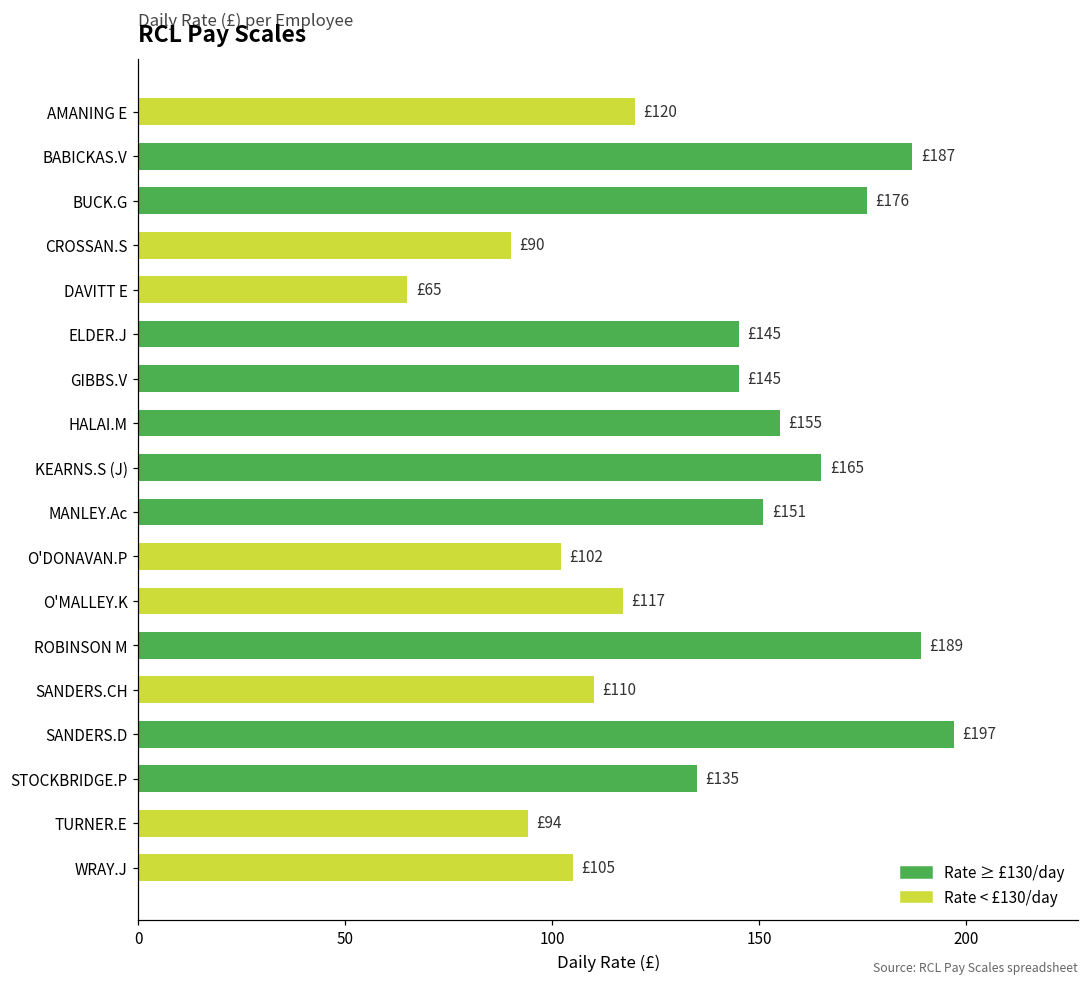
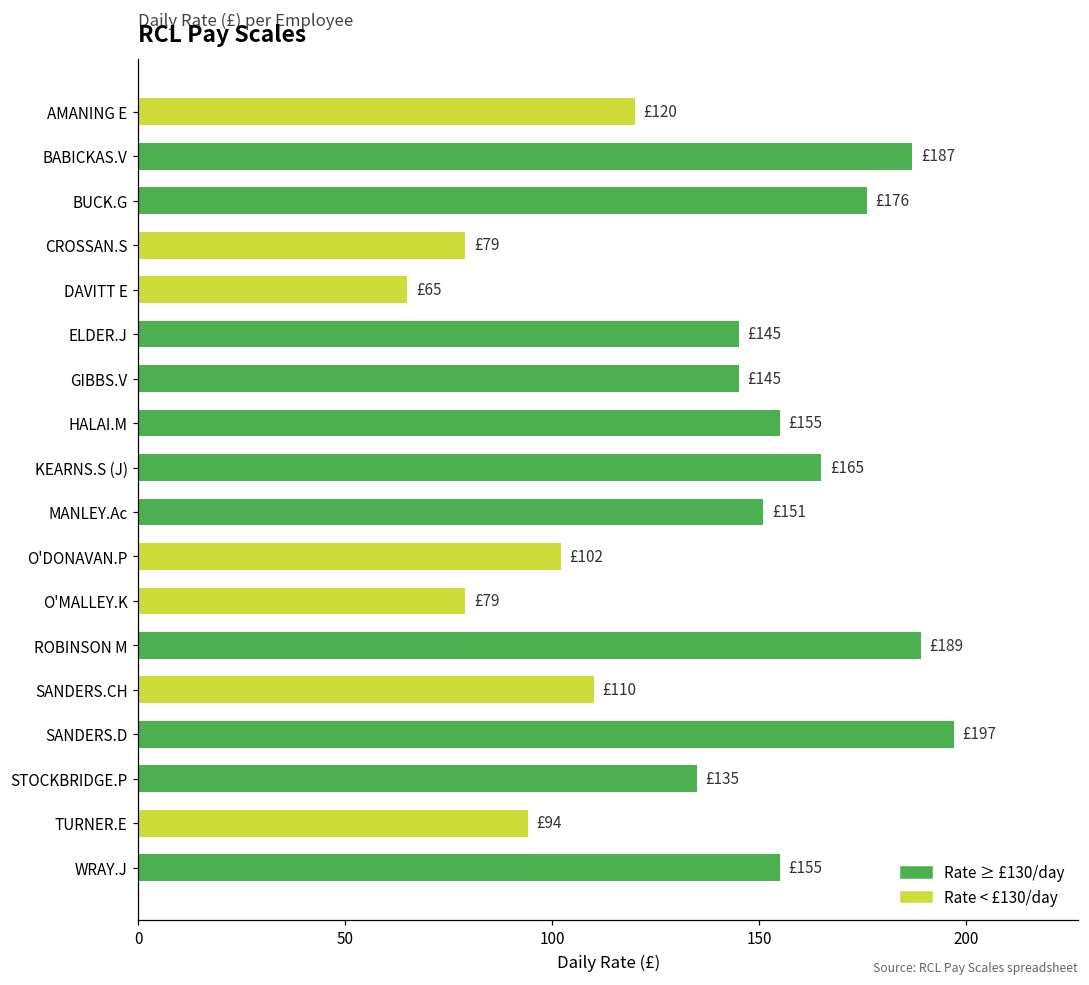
CROSSAN.S: £90 -> £79
O'MALLEY.K: £117 -> £79
WRAY.J: £105 -> £155
